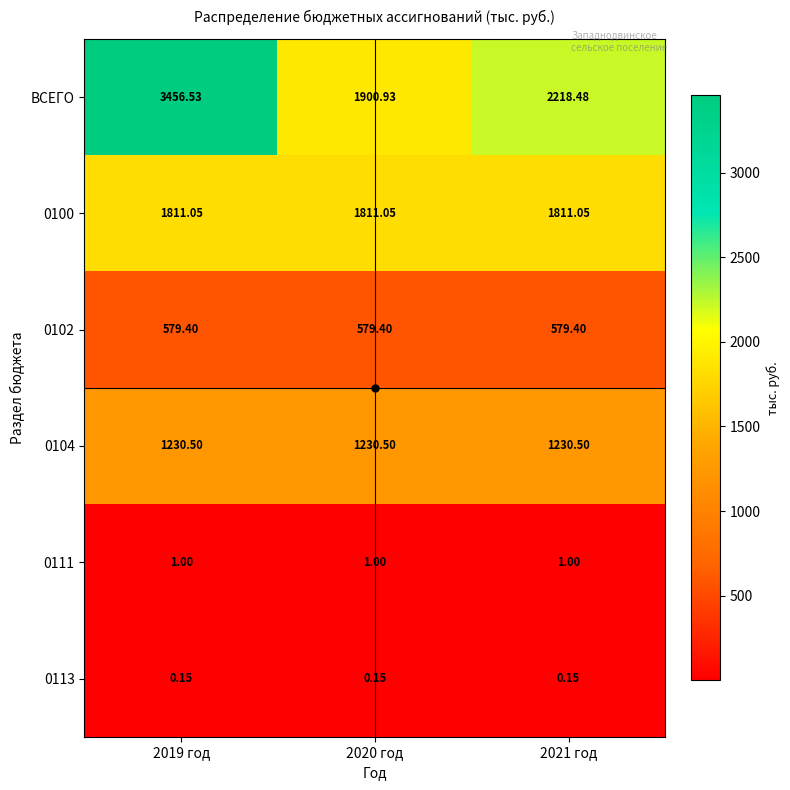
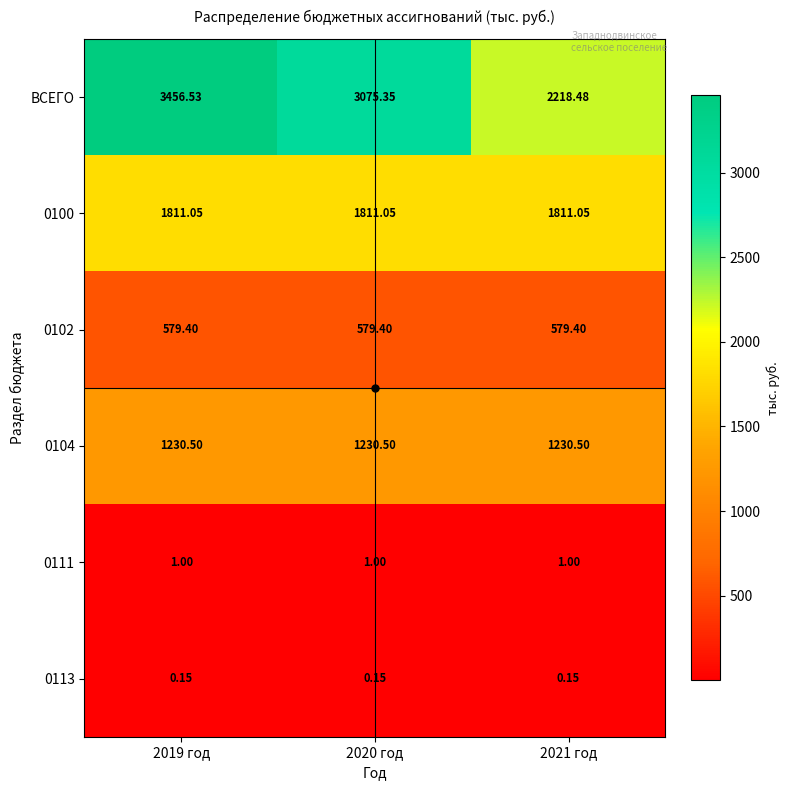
ВСЕГО, 2020 год: 1900.93 -> 3075.35
